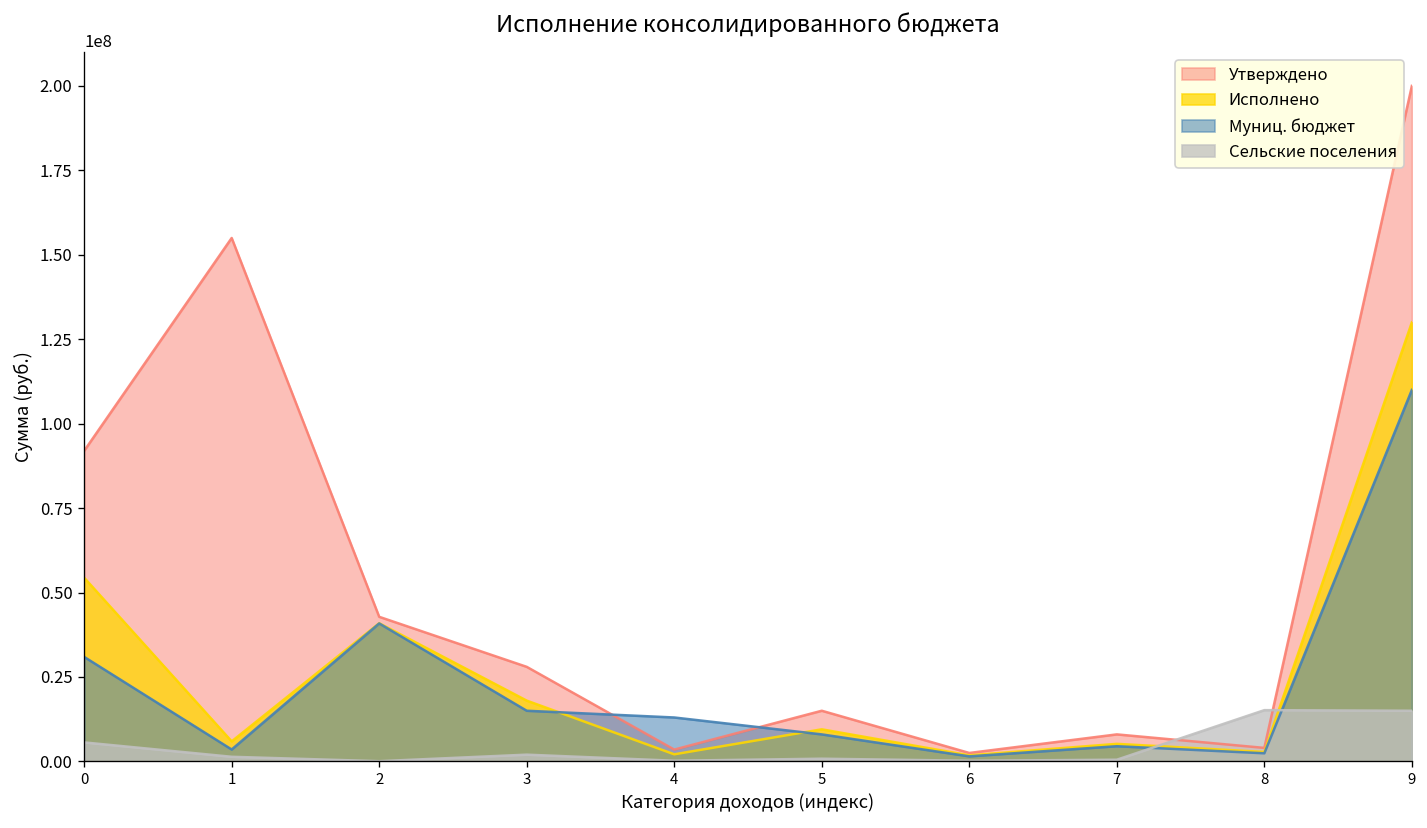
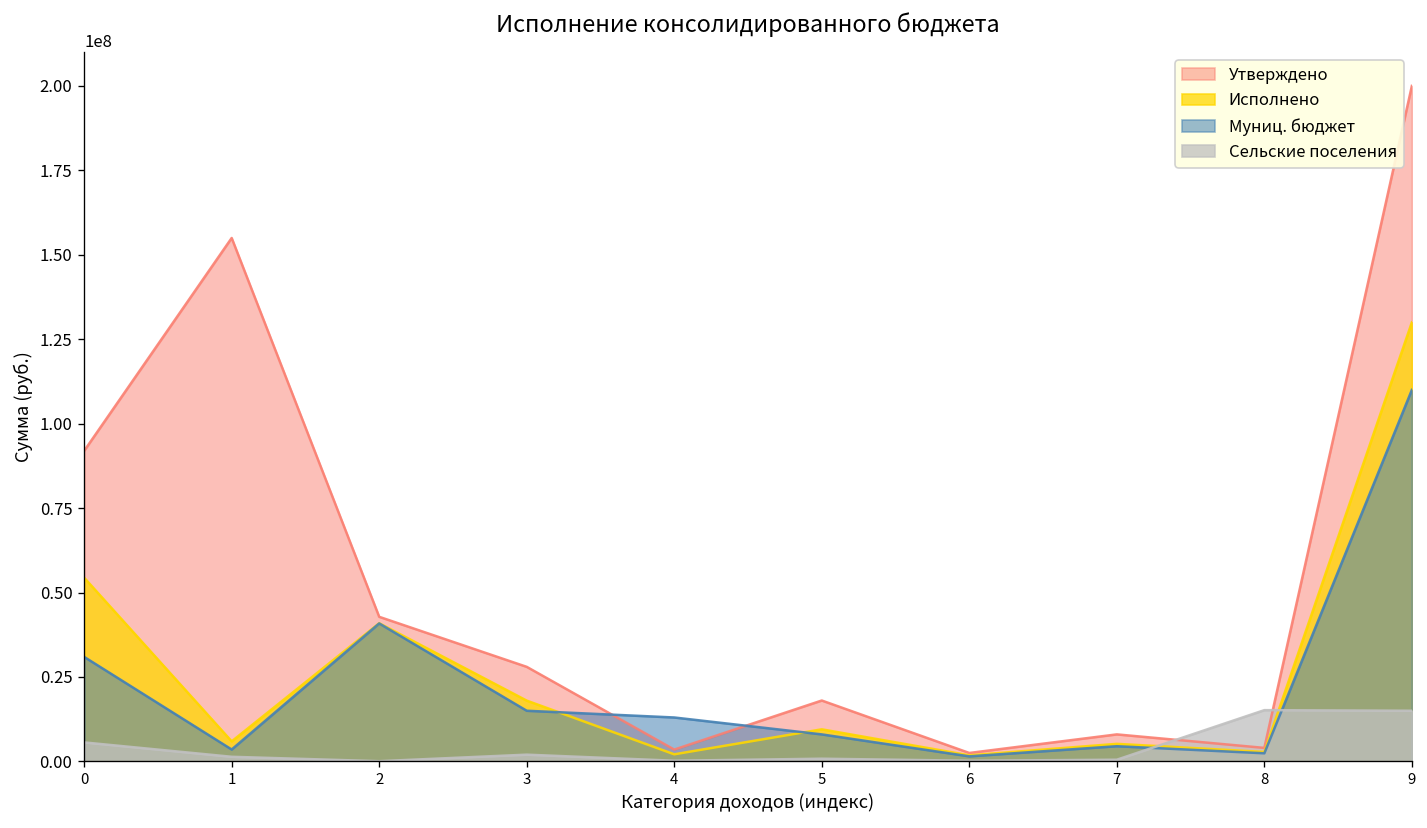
Утверждено, 5: 15000000 -> 18000000
